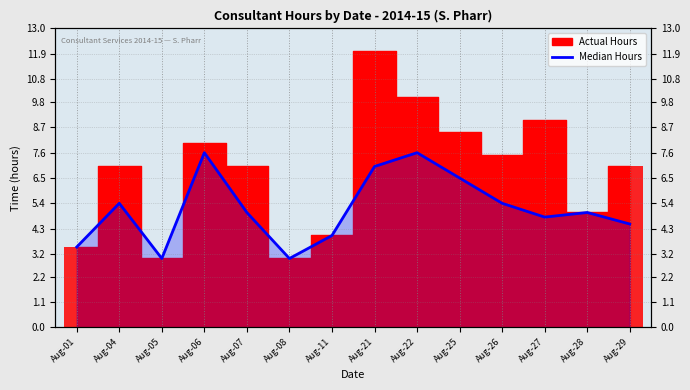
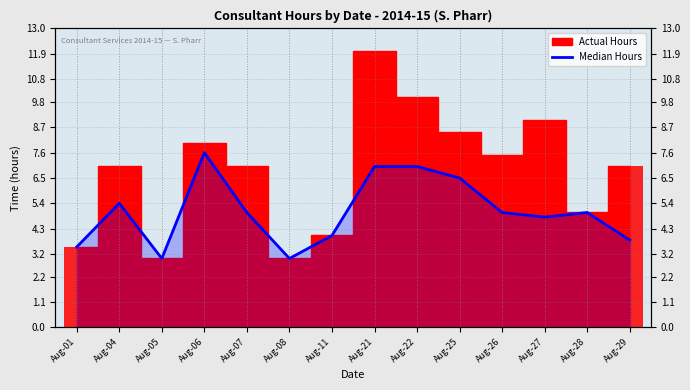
Median Hours, Aug-22: 7.6 -> 7.0
Median Hours, Aug-26: 5.4 -> 5.0
Median Hours, Aug-29: 4.5 -> 3.8
